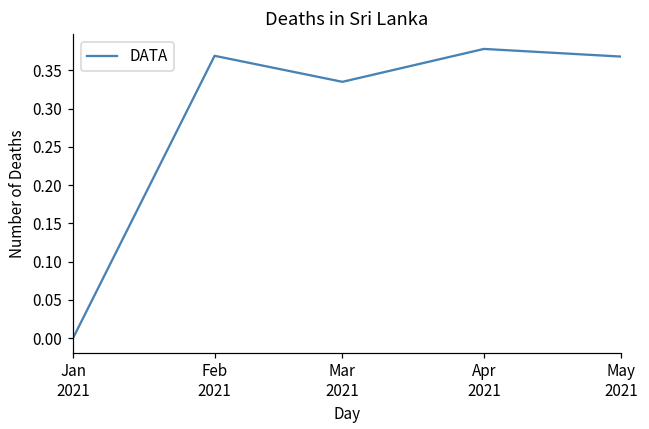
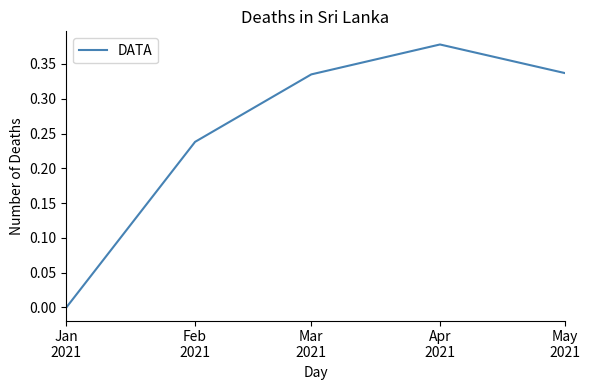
Feb 2021: 0.37 -> 0.24
May 2021: 0.37 -> 0.34
